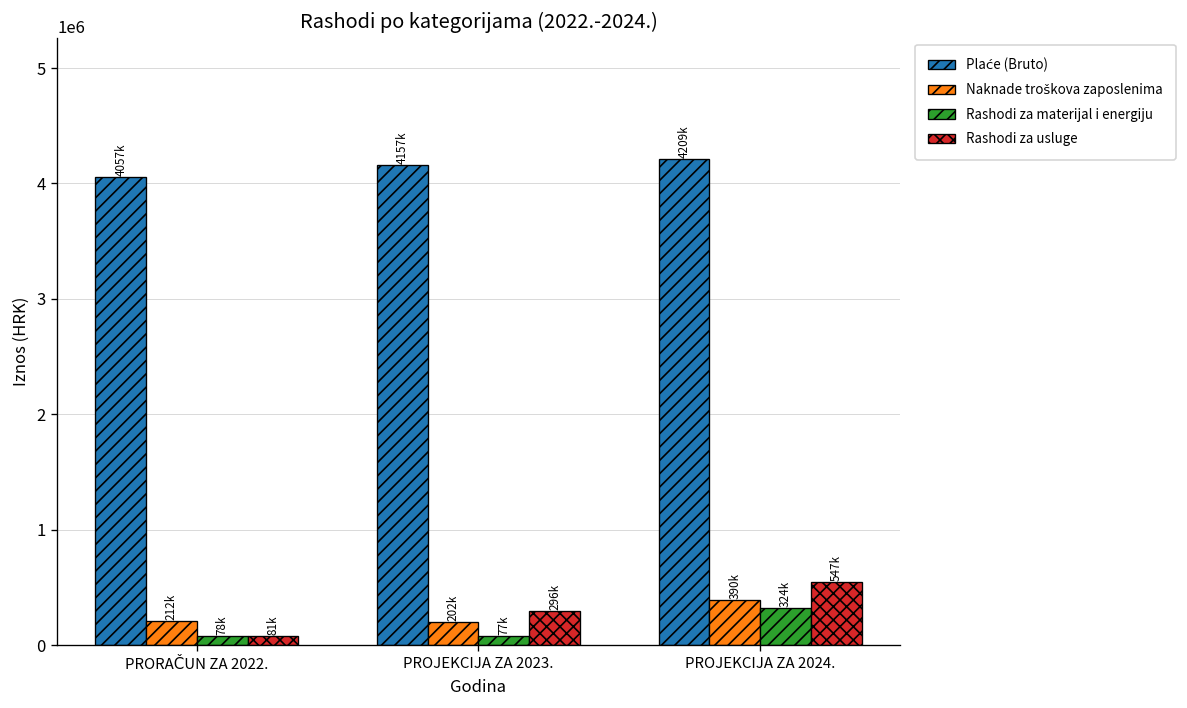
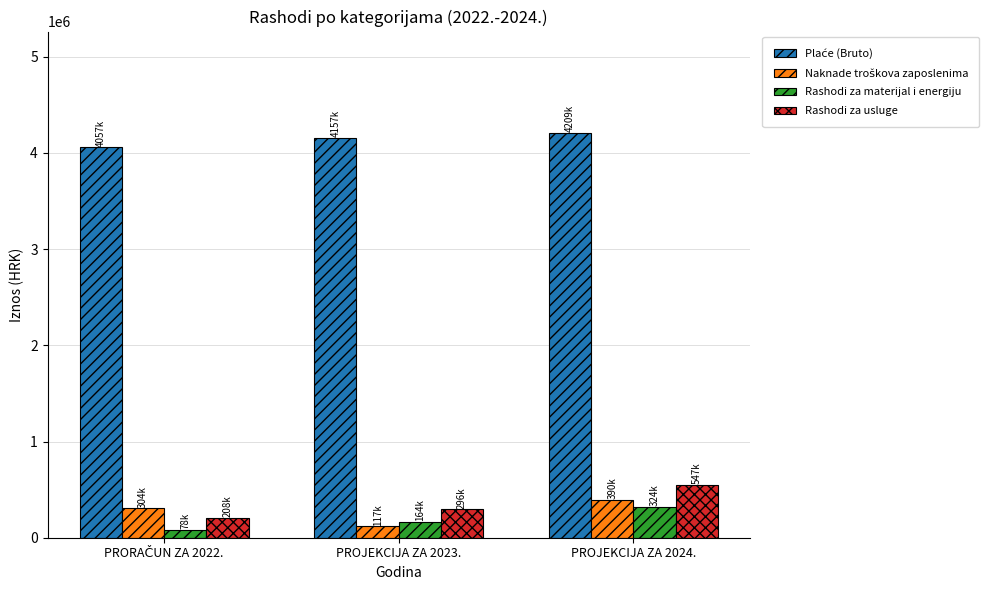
Naknade troškova zaposlenima, PRORAČUN ZA 2022.: 212k -> 304k
Rashodi za usluge, PRORAČUN ZA 2022.: 81k -> 208k
Naknade troškova zaposlenima, PROJEKCIJA ZA 2023.: 202k -> 117k
Rashodi za materijal i energiju, PROJEKCIJA ZA 2023.: 77k -> 164k
